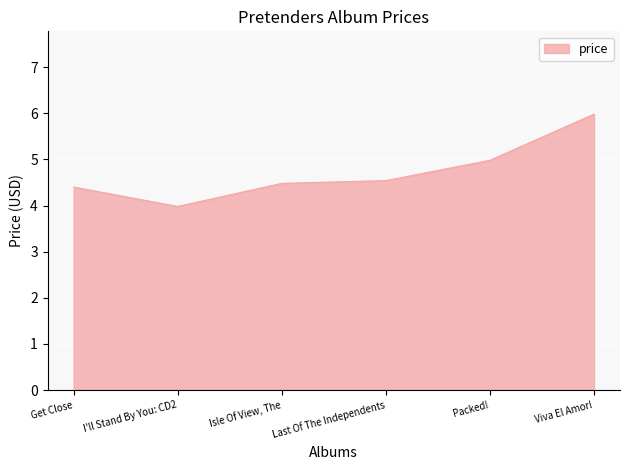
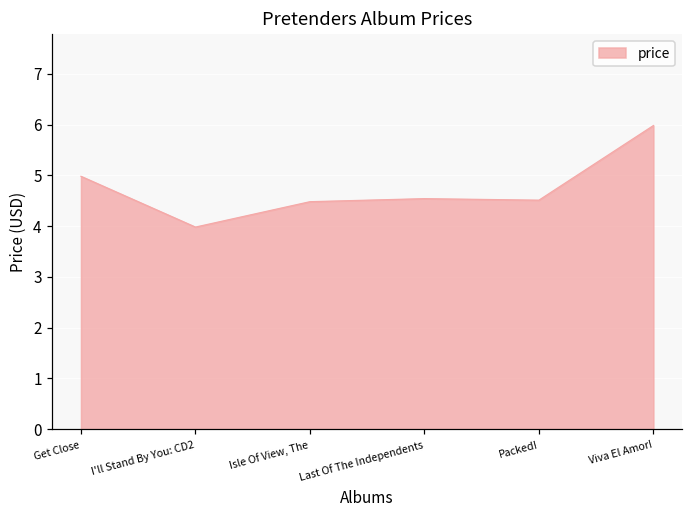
Get Close: 4.4 -> 5.0
Packed!: 5.0 -> 4.5
